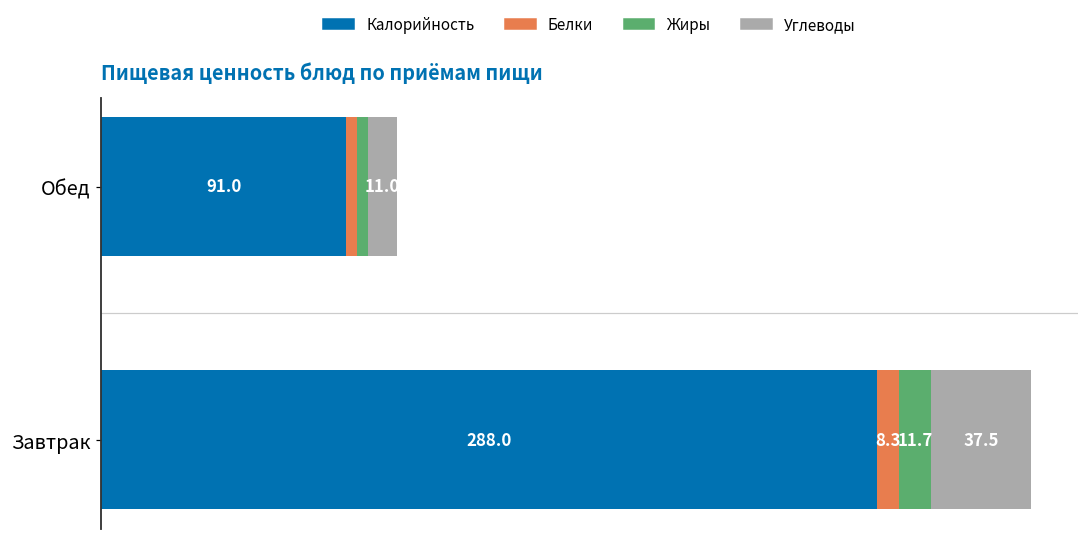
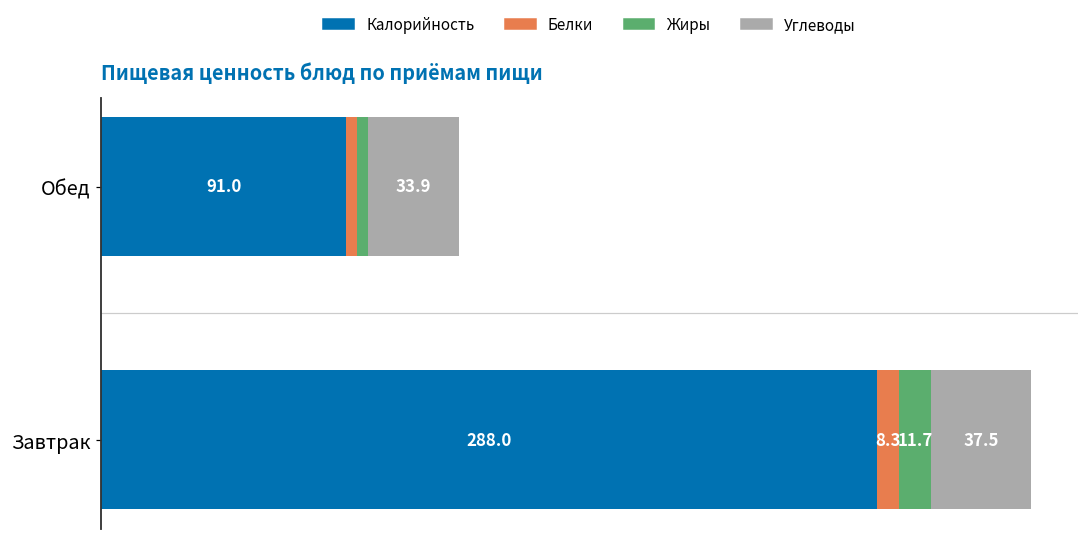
Углеводы, Обед: 11.0 -> 33.9
